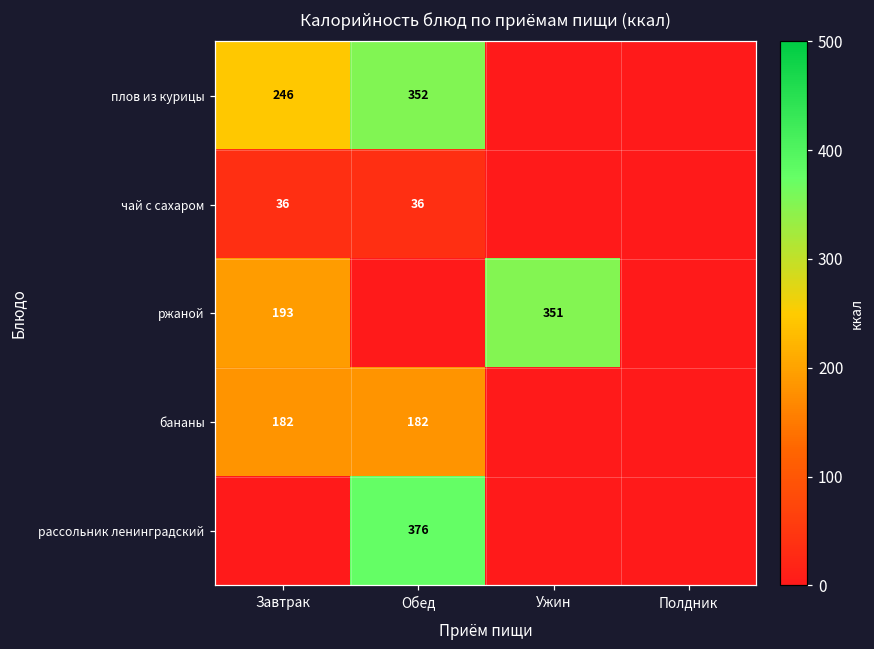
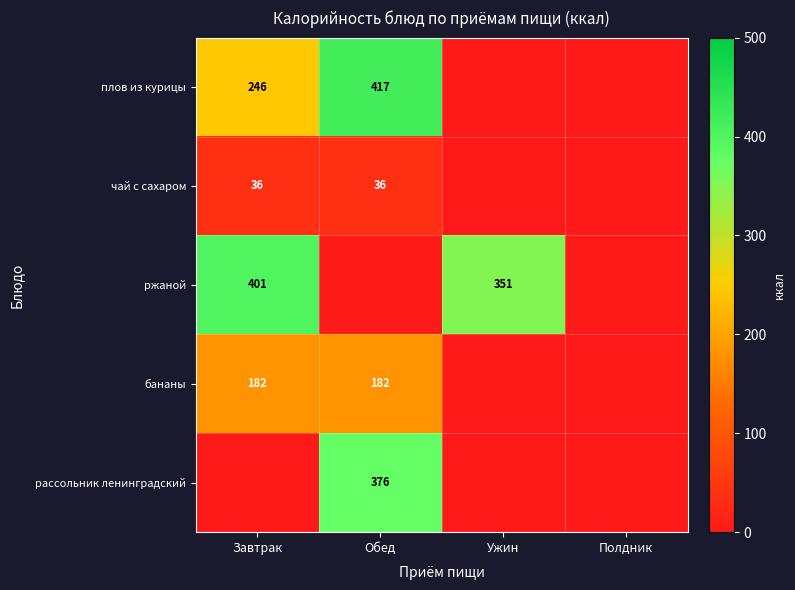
плов из курицы, Обед: 352 -> 417
ржаной, Завтрак: 193 -> 401
